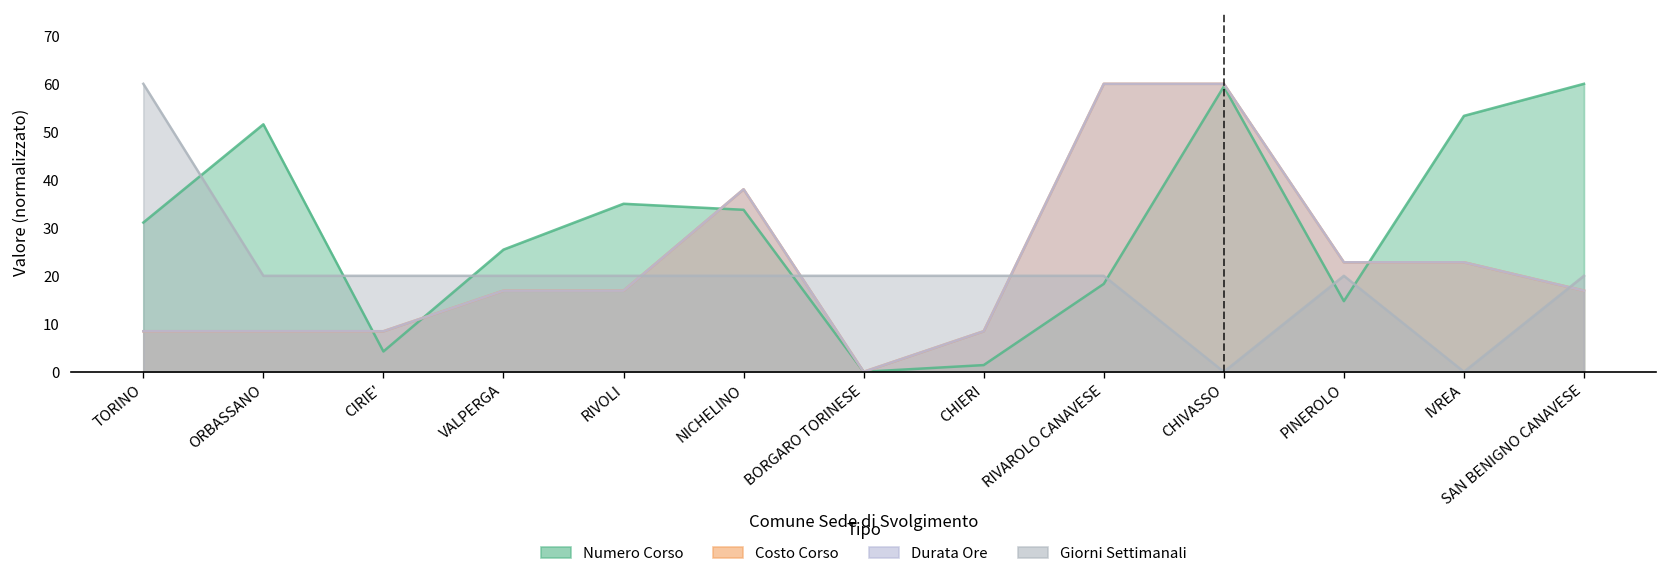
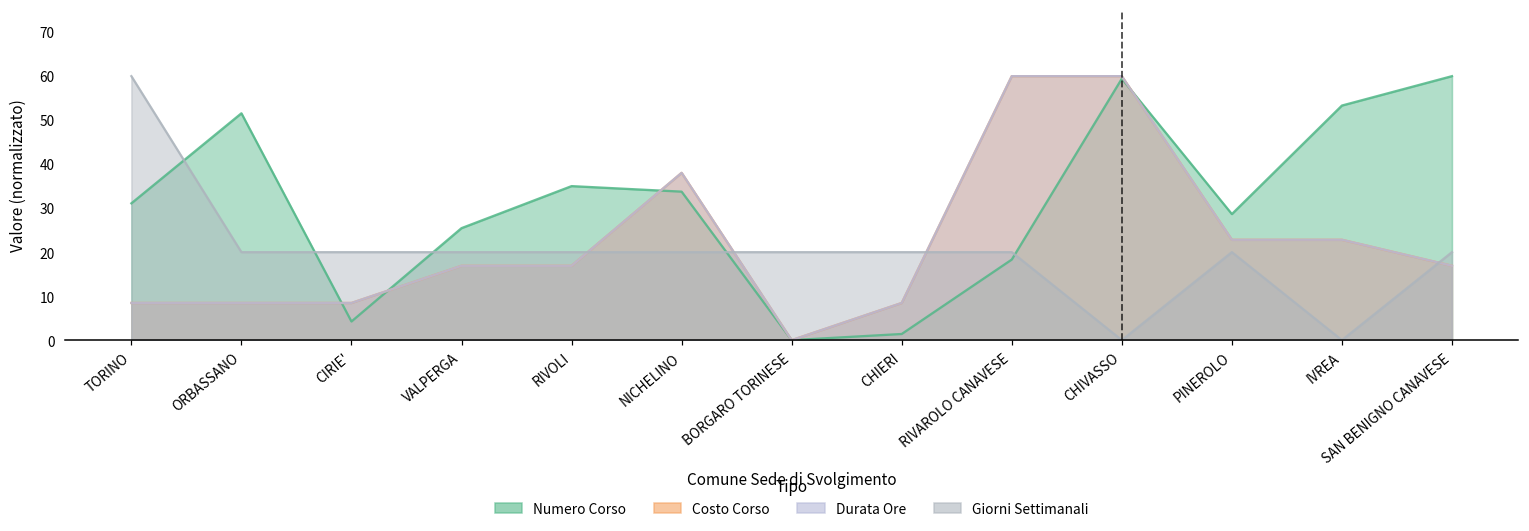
Numero Corso, PINEROLO: 15 -> 29
